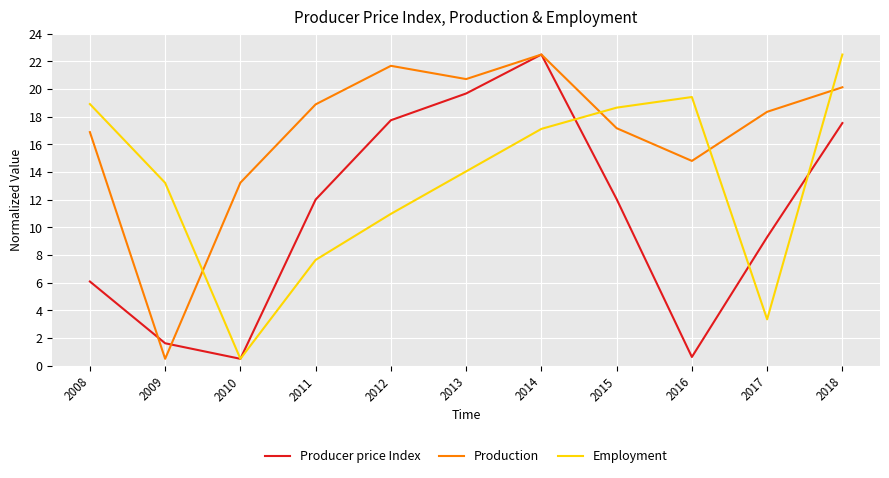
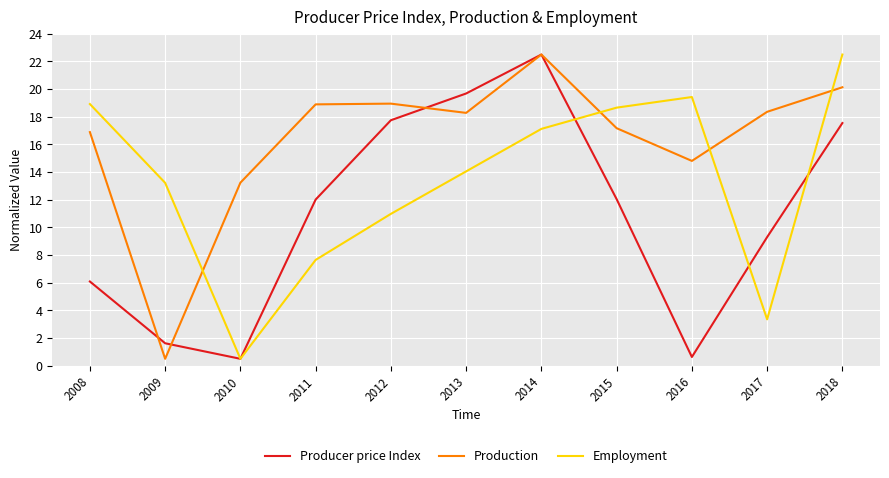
Production, 2012: 21.7 -> 18.9
Production, 2013: 20.7 -> 18.3
